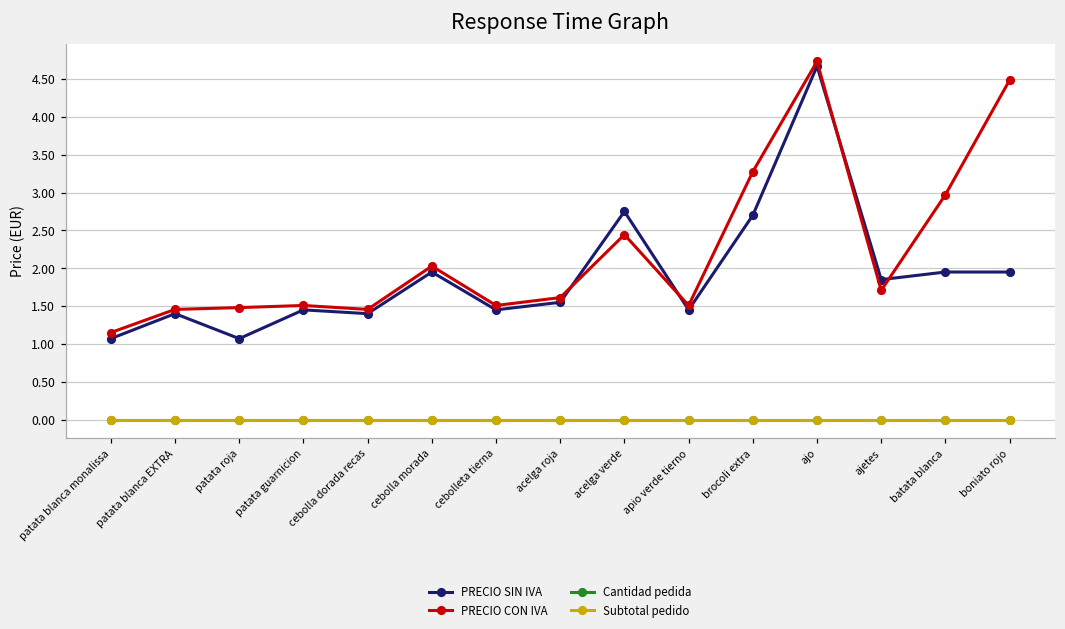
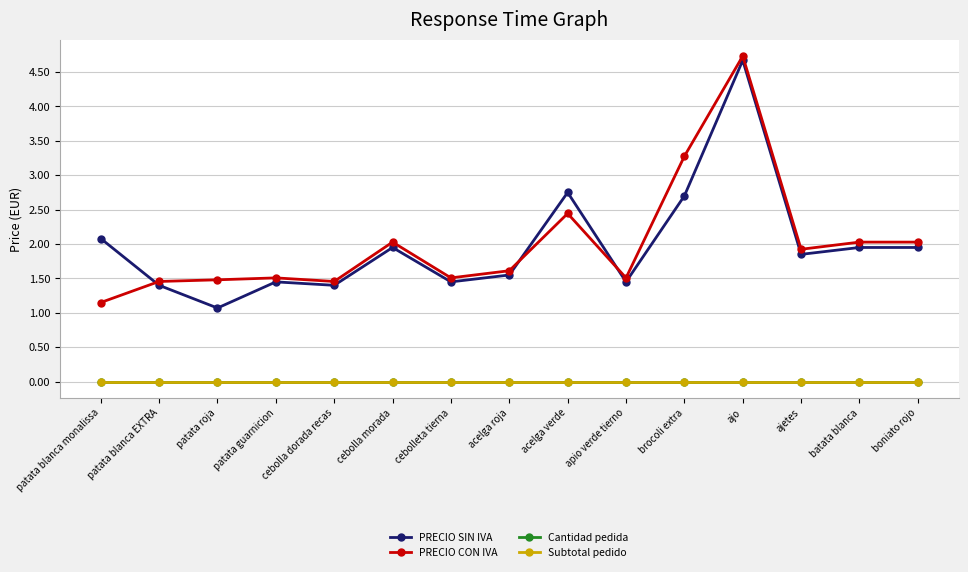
PRECIO SIN IVA, patata blanca monalissa: 1.1 -> 2.1
PRECIO CON IVA, ajetes: 1.7 -> 1.9
PRECIO CON IVA, batata blanca: 3.0 -> 2.0
PRECIO CON IVA, boniato rojo: 4.5 -> 2.0
